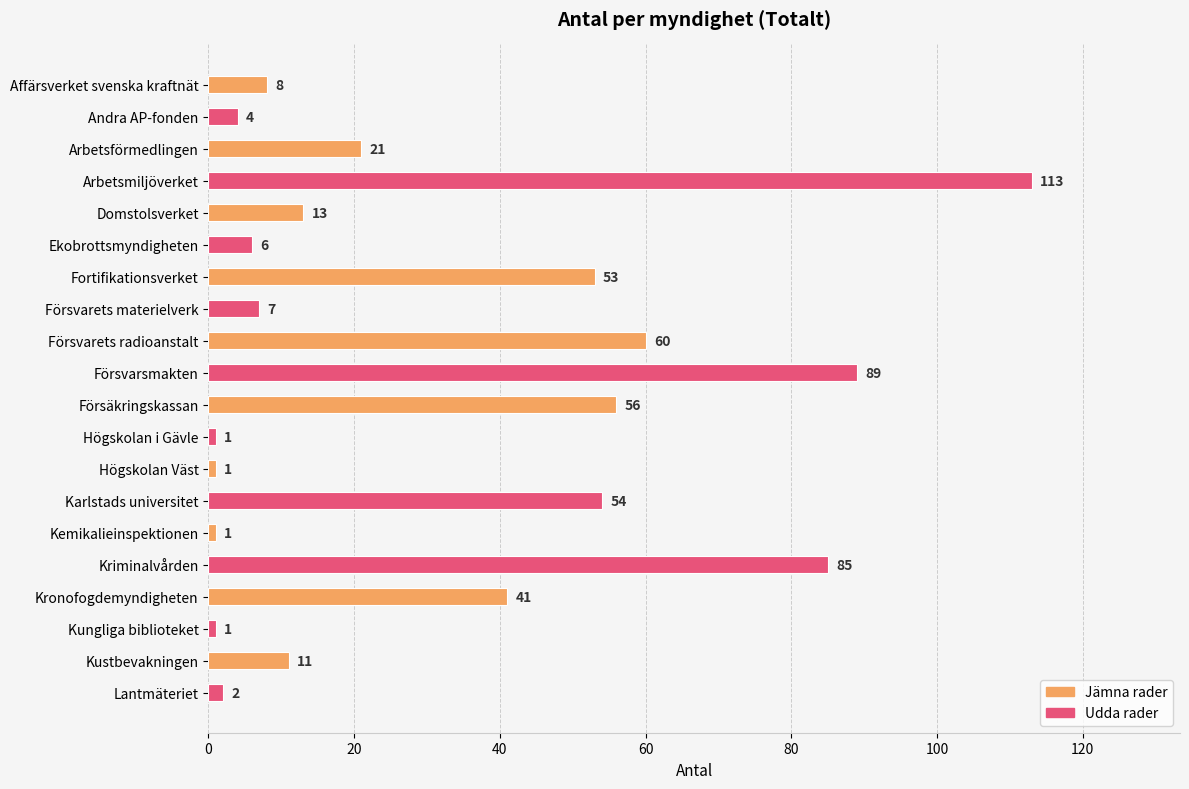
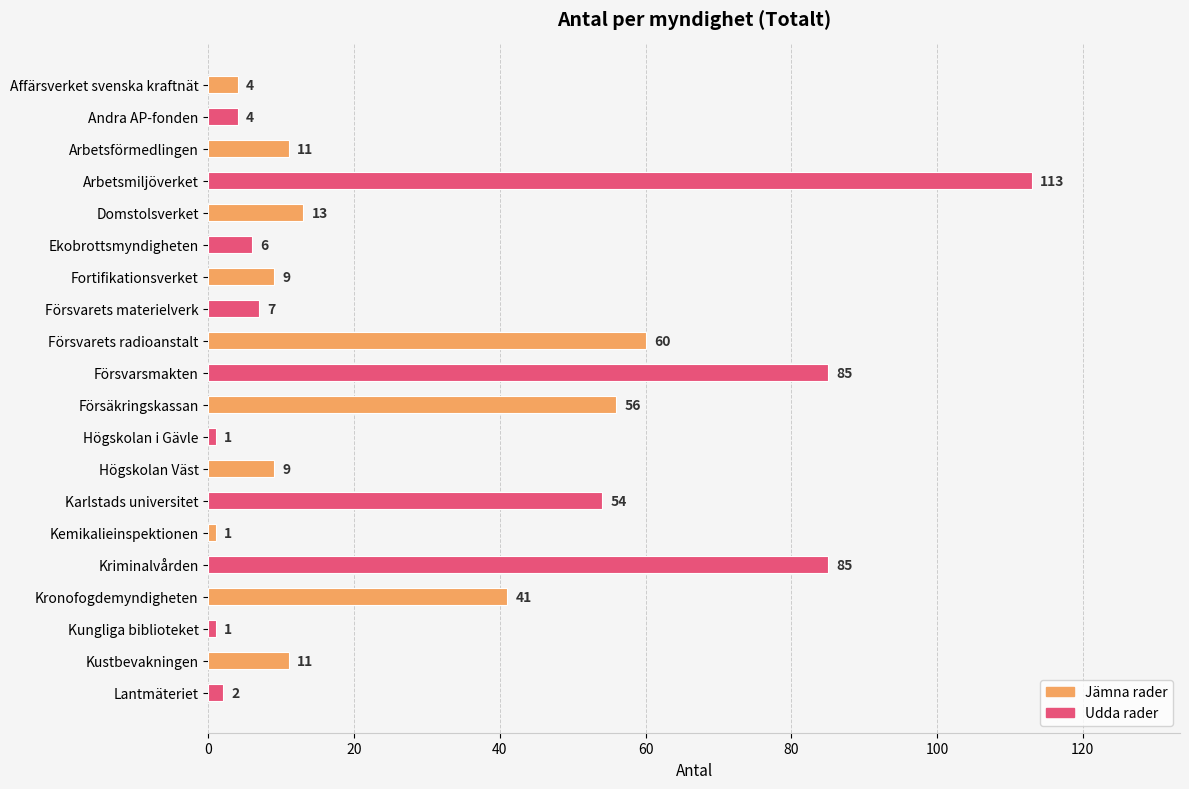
Affärsverket svenska kraftnät: 8 -> 4
Arbetsförmedlingen: 21 -> 11
Fortifikationsverket: 53 -> 9
Försvarsmakten: 89 -> 85
Högskolan Väst: 1 -> 9
